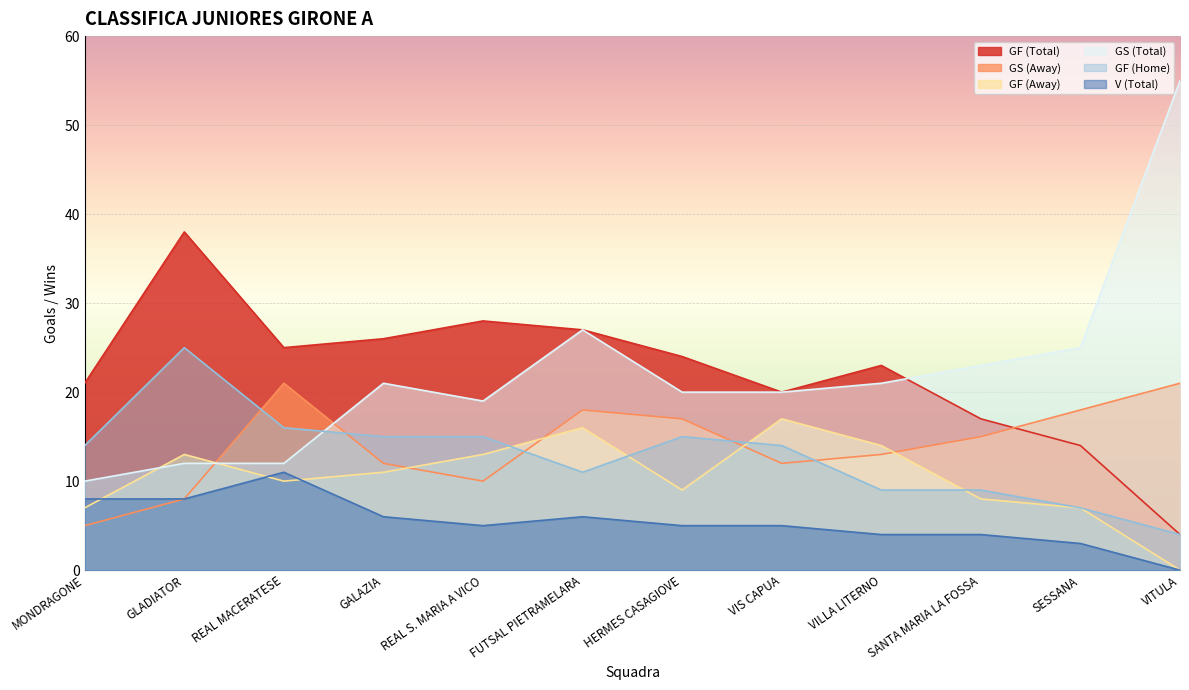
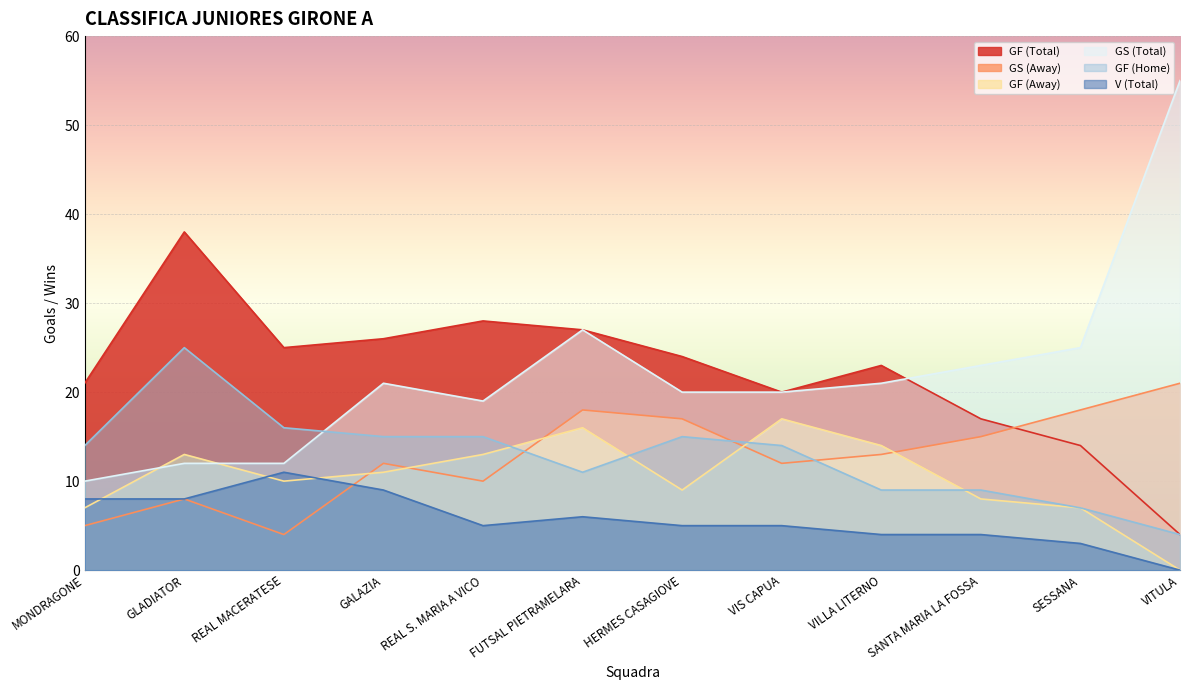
GS (Away), REAL MACERATESE: 21 -> 4
V (Total), GALAZIA: 6 -> 9
